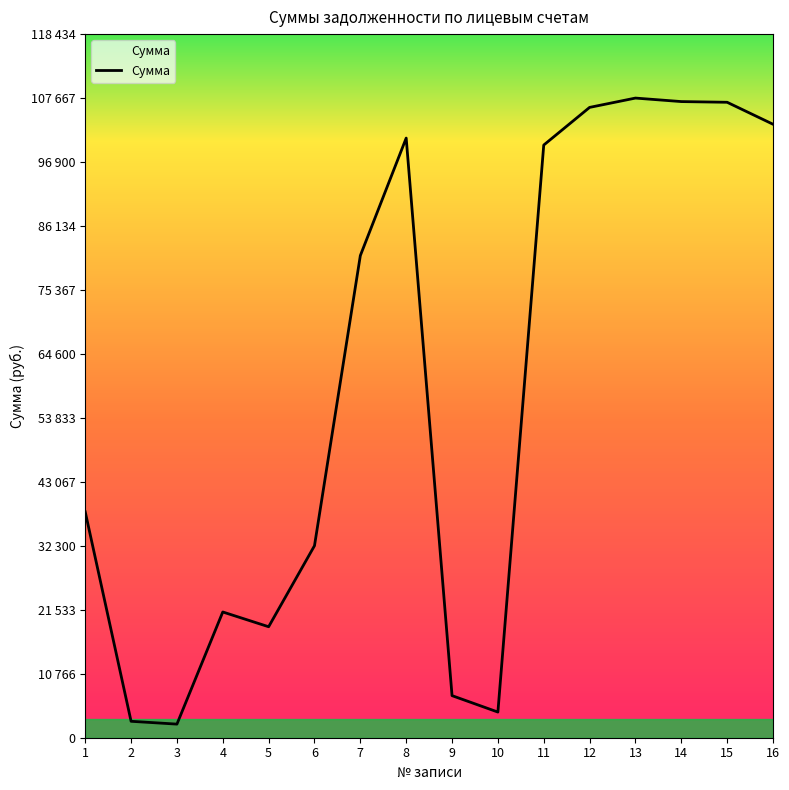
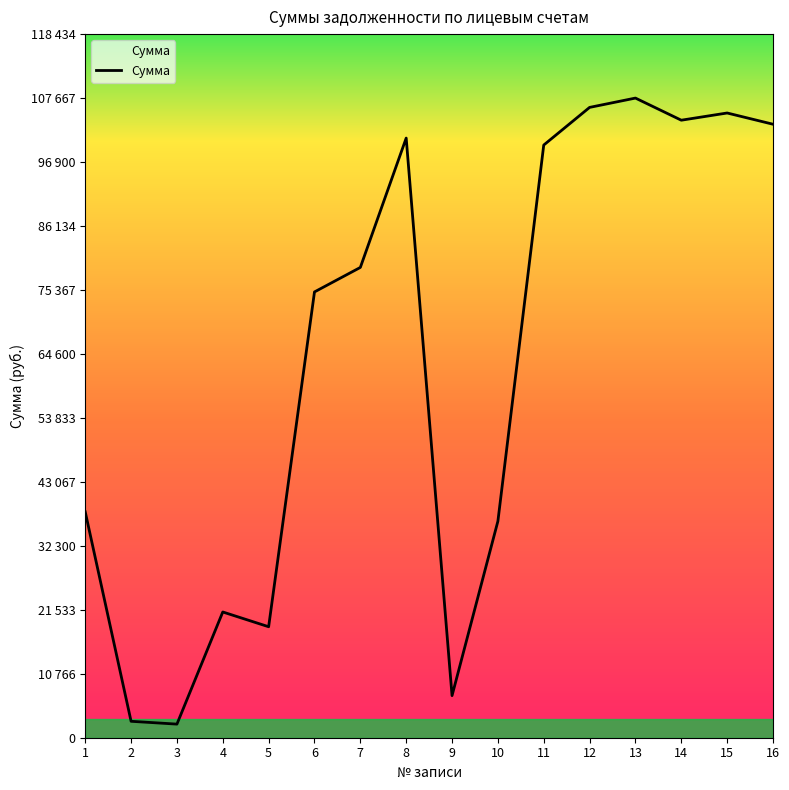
6: 32000 -> 75000
7: 81000 -> 79000
10: 4000 -> 36000
14: 107000 -> 104000
15: 107000 -> 105000
